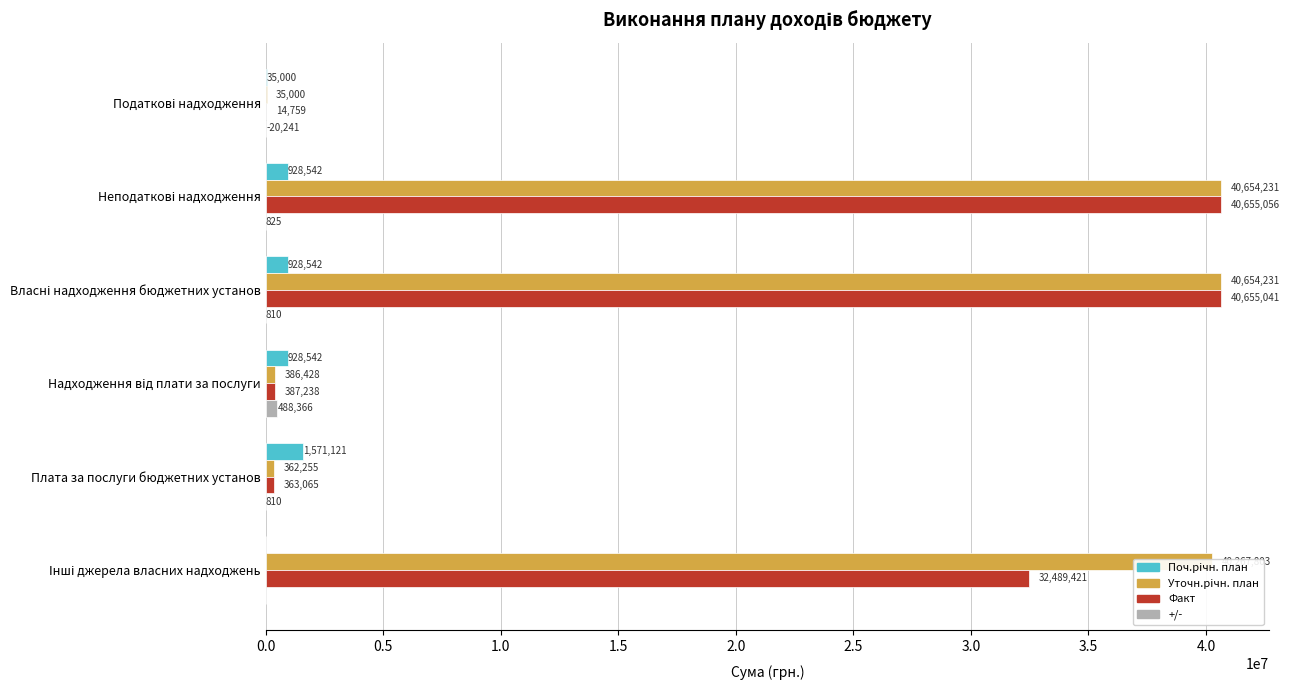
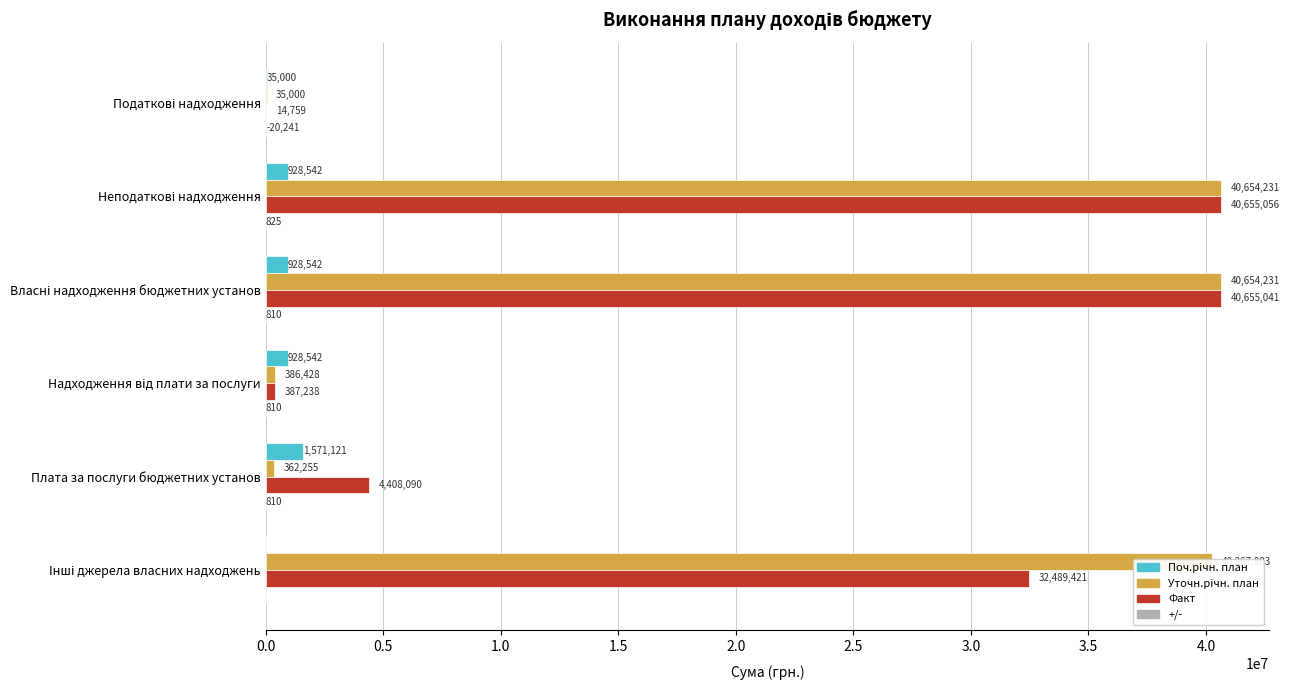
+/-, Надходження від плати за послуги: 488,366 -> 810
Факт, Плата за послуги бюджетних установ: 363,065 -> 4,408,090
